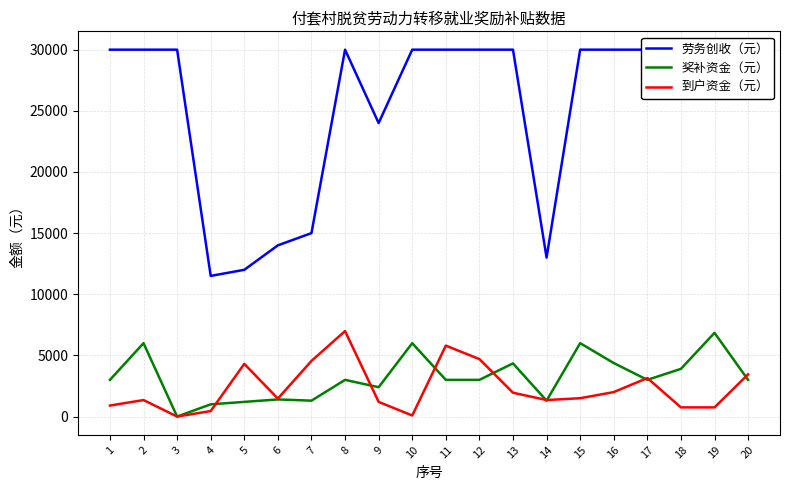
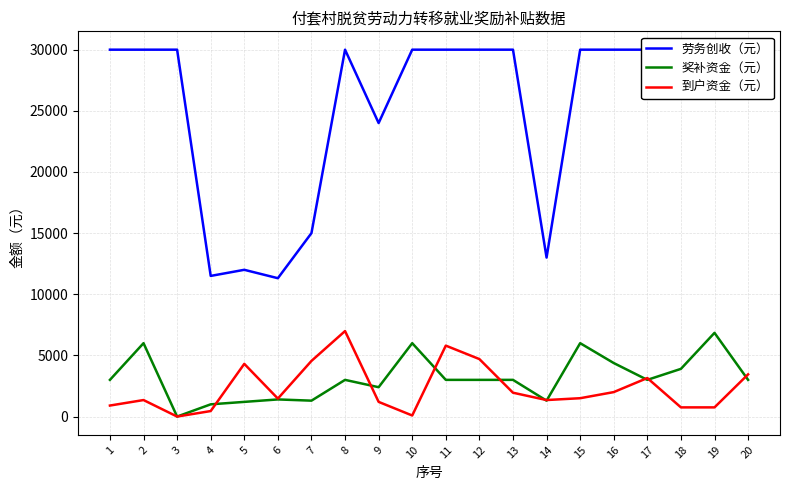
劳务创收（元）, 6: 14000 -> 11300
奖补资金（元）, 13: 4300 -> 3000
